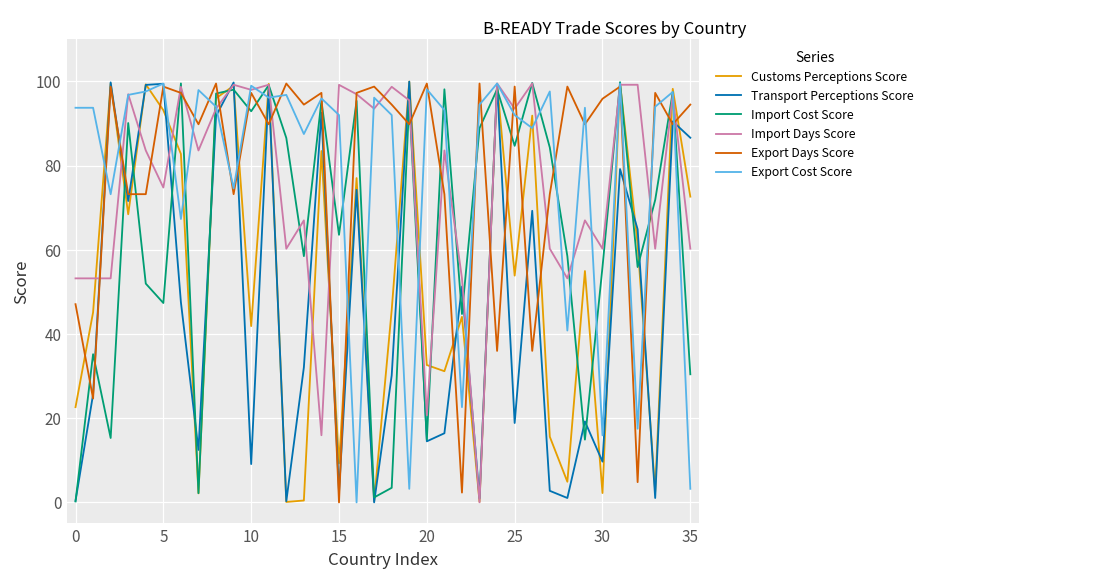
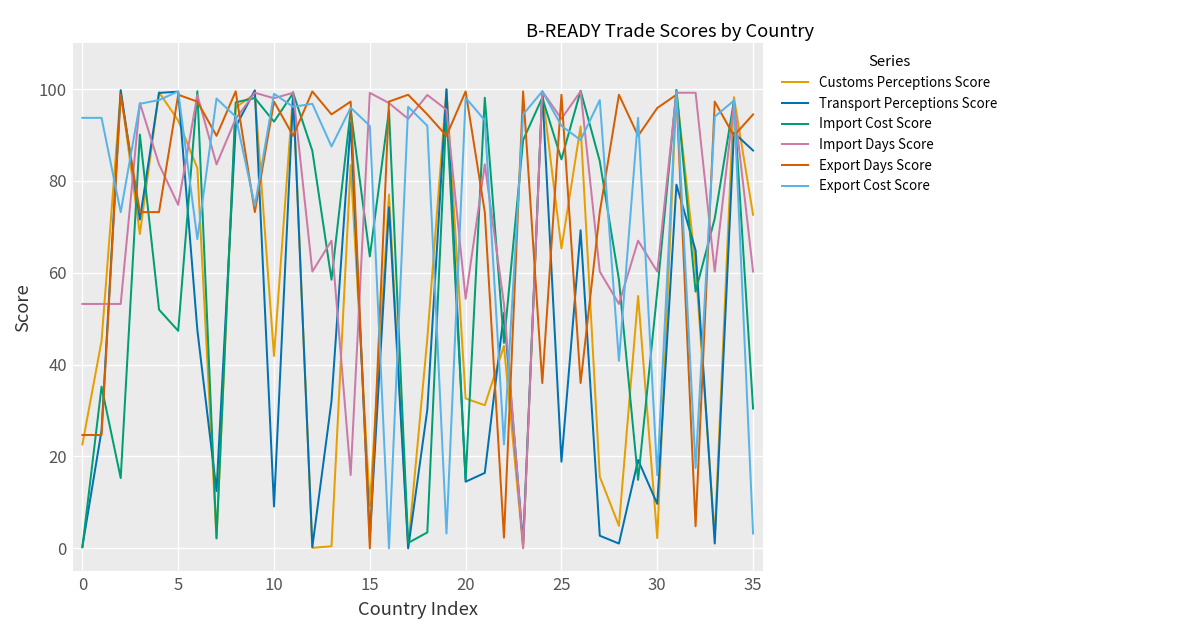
Export Days Score, 0: 47 -> 25
Import Days Score, 20: 21 -> 54
Customs Perceptions Score, 25: 54 -> 65
